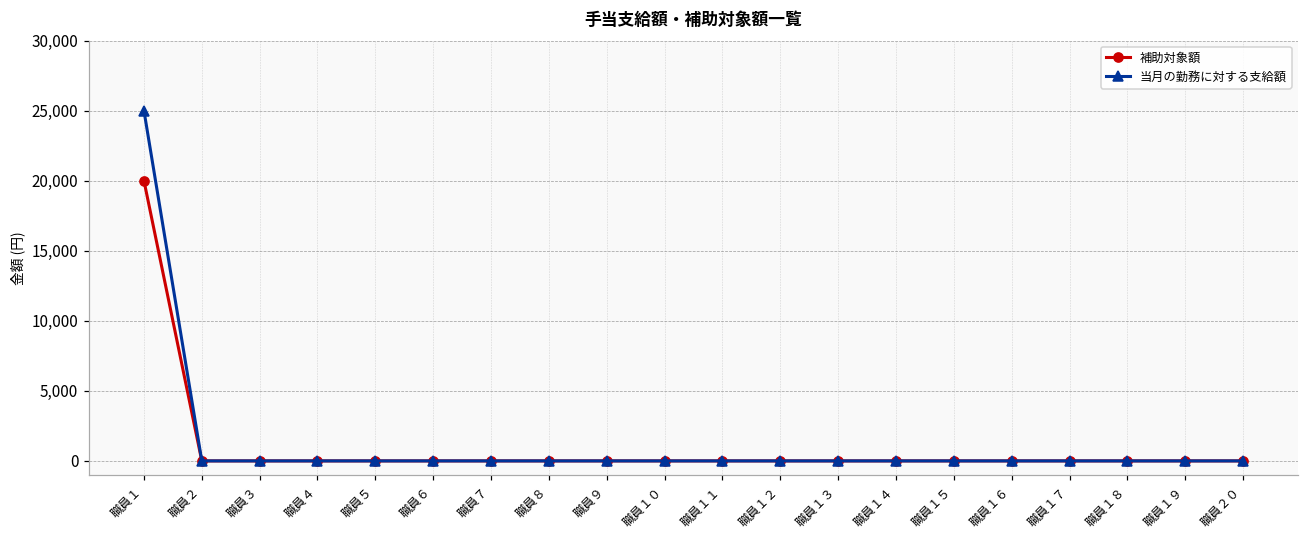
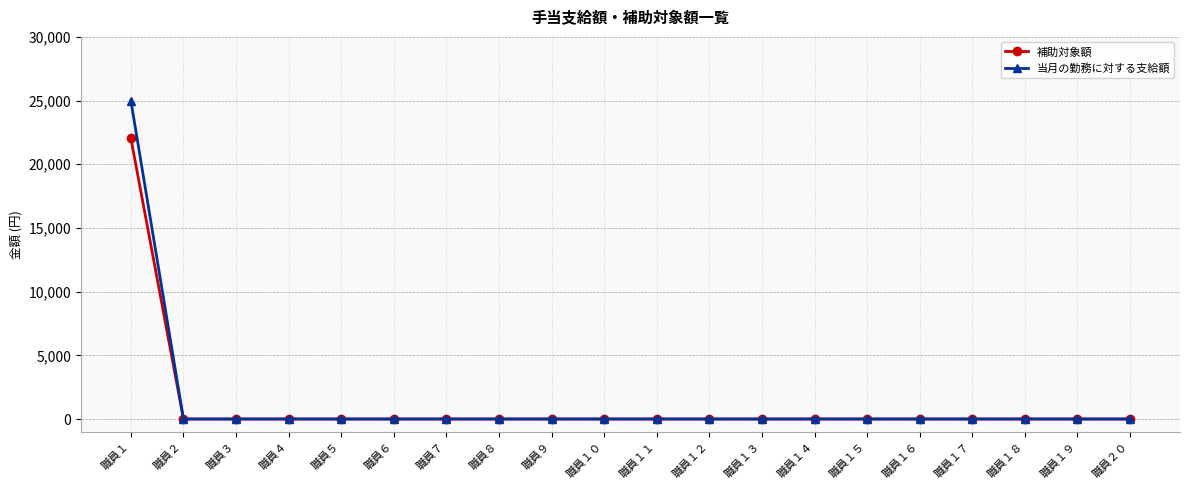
補助対象額, 職員１: 20,000 -> 22,000
